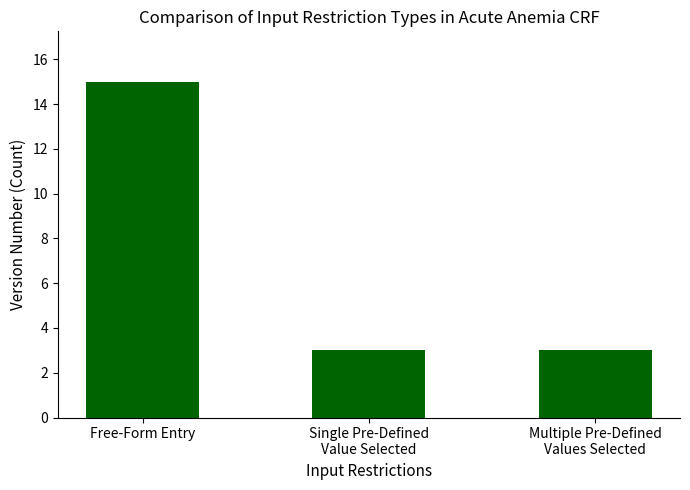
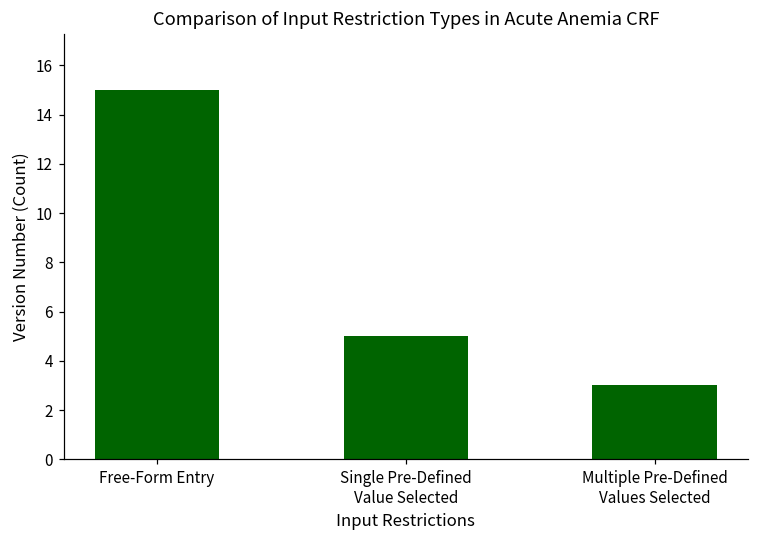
Single Pre-Defined Value Selected: 3 -> 5
